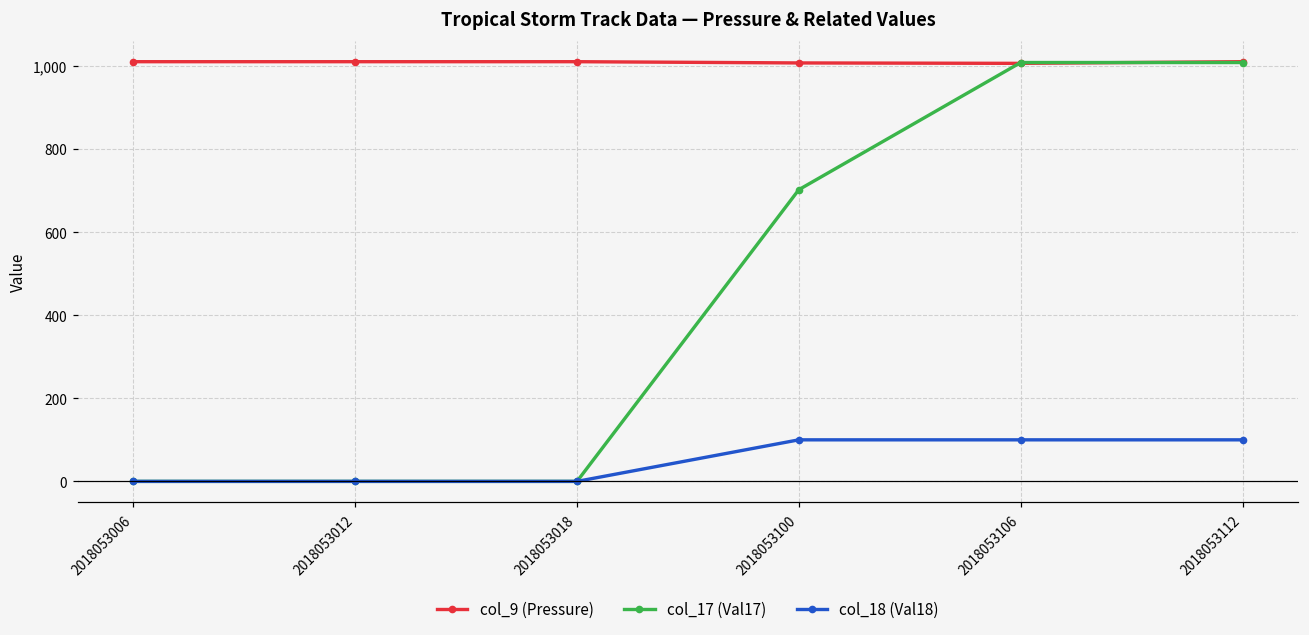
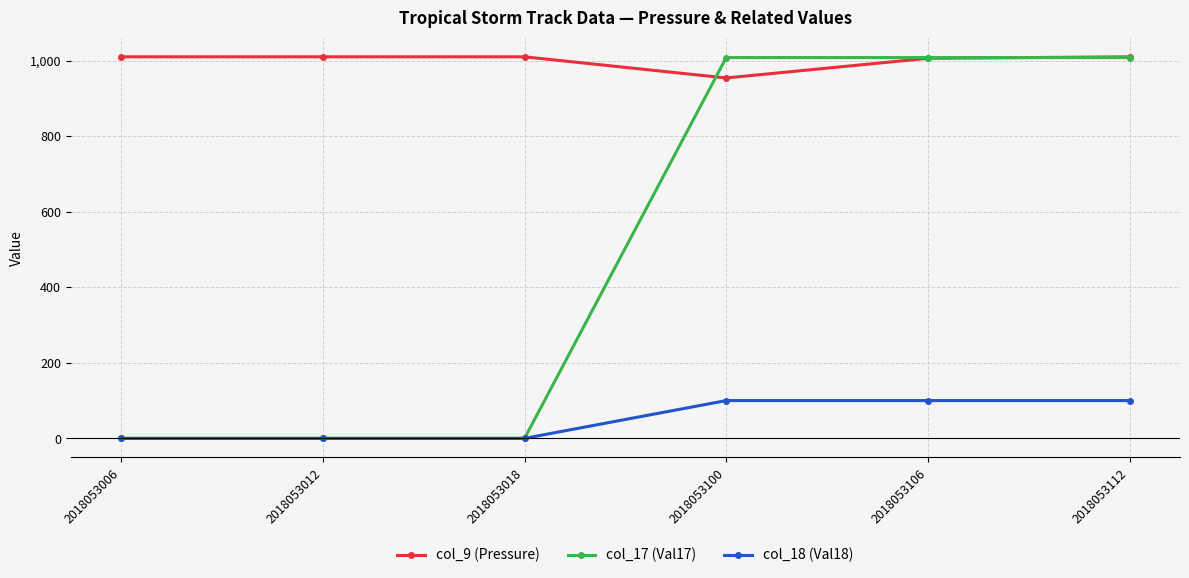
col_9 (Pressure), 2018053100: 1,010 -> 950
col_17 (Val17), 2018053100: 700 -> 1,010
